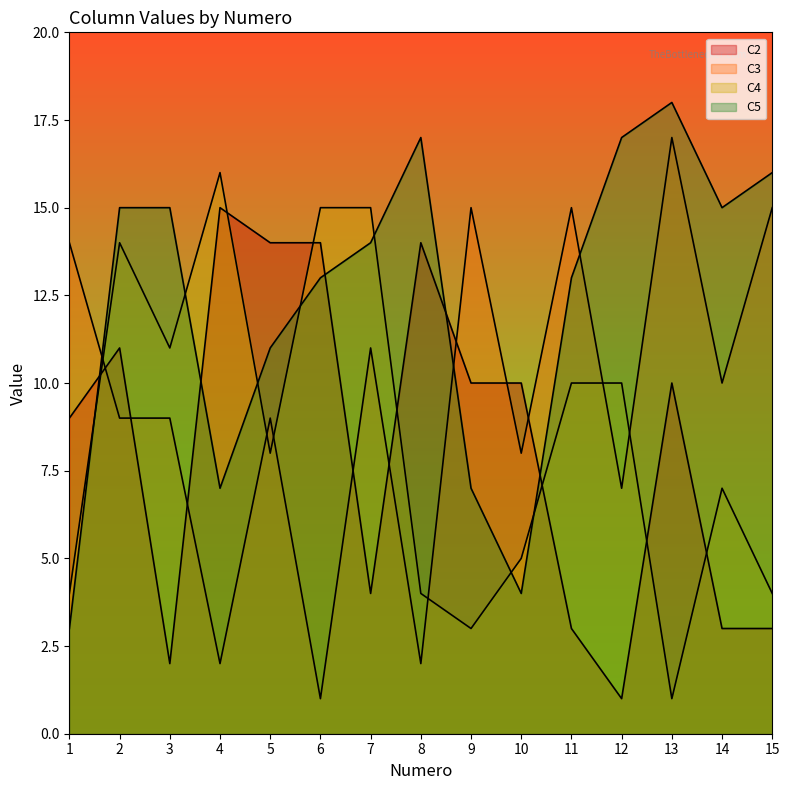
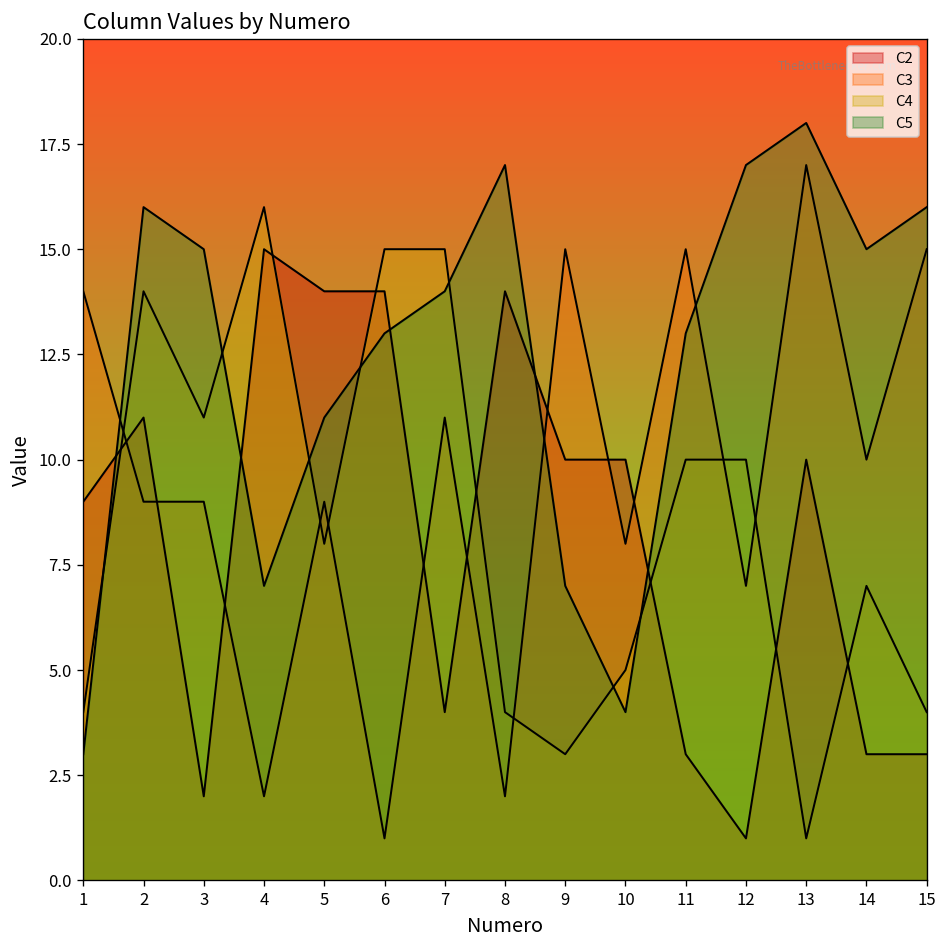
C5, 2: 15 -> 16
